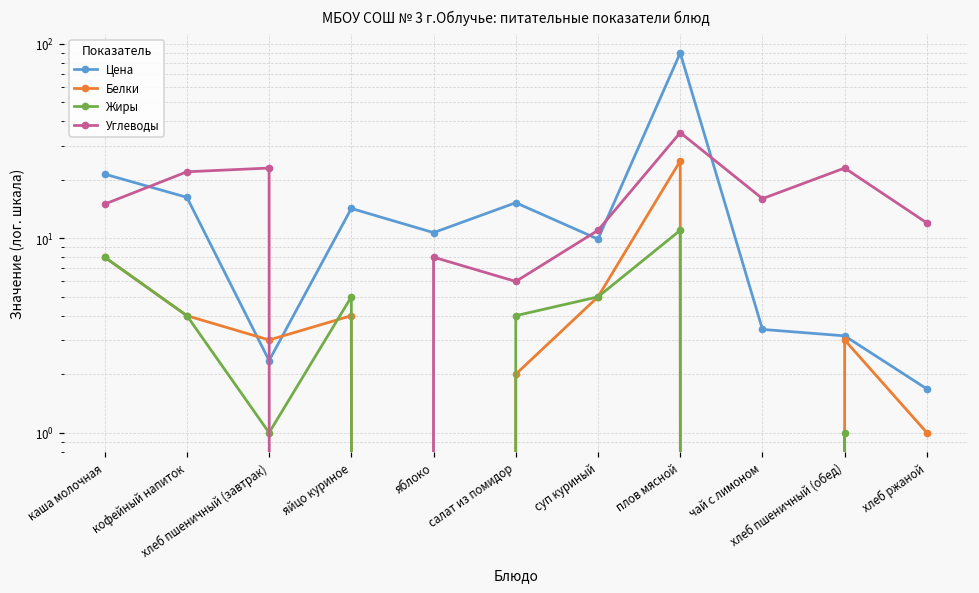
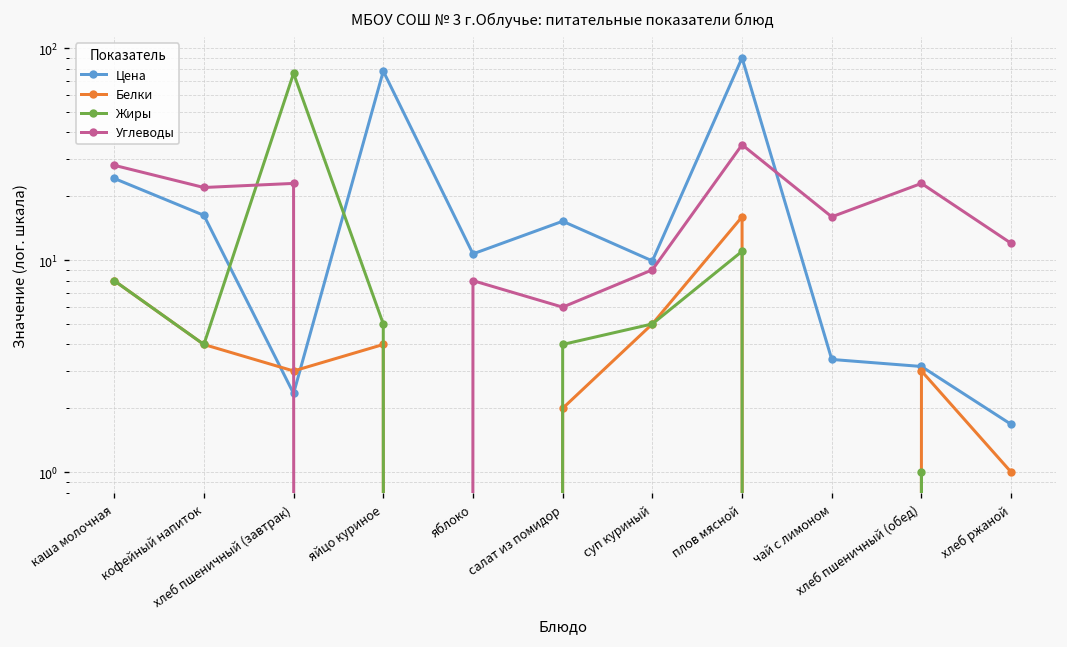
Цена, каша молочная: 21 -> 24
Углеводы, каша молочная: 15 -> 28
Жиры, хлеб пшеничный (завтрак): 1 -> 76
Цена, яйцо куриное: 14 -> 80
Углеводы, суп куриный: 11 -> 9
Белки, плов мясной: 25 -> 16
